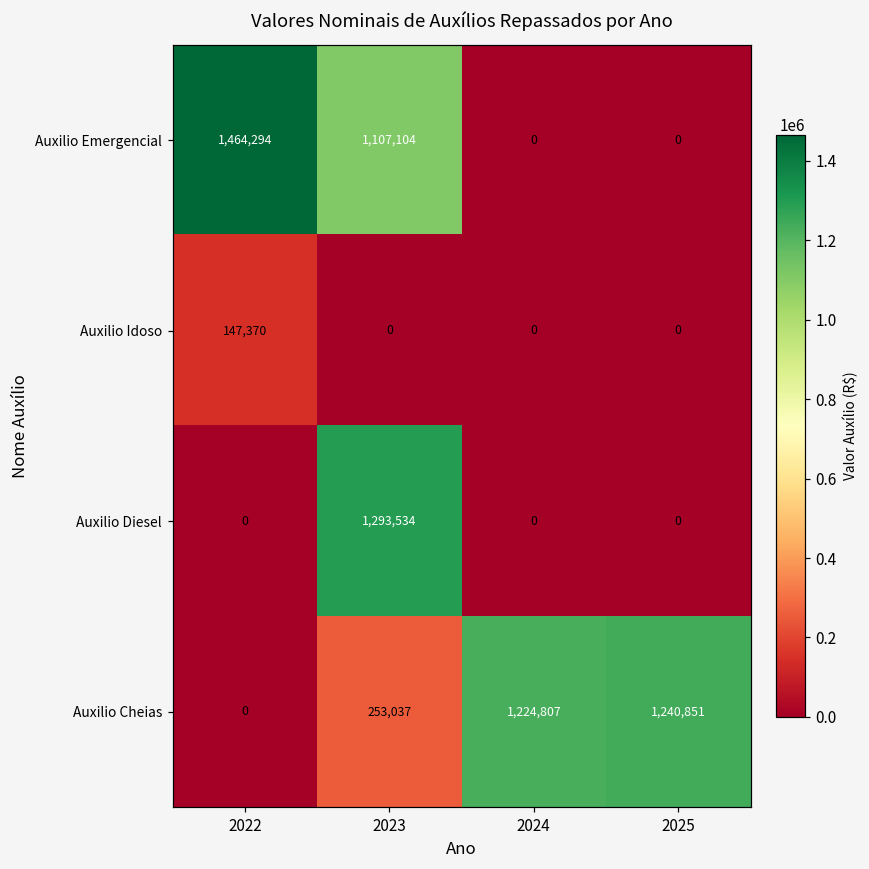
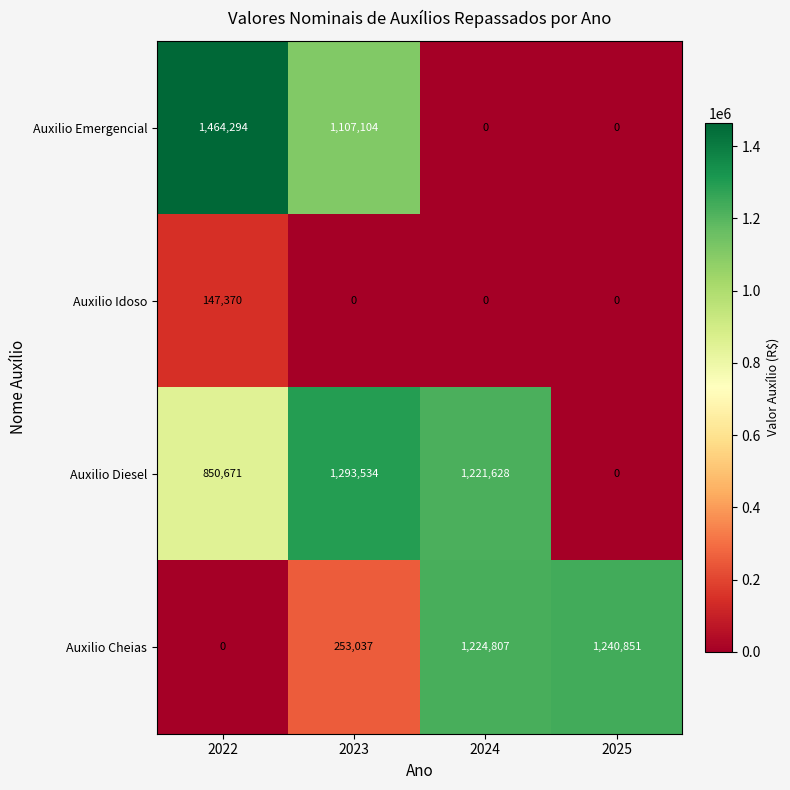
Auxilio Diesel, 2022: 0 -> 850,671
Auxilio Diesel, 2024: 0 -> 1,221,628
